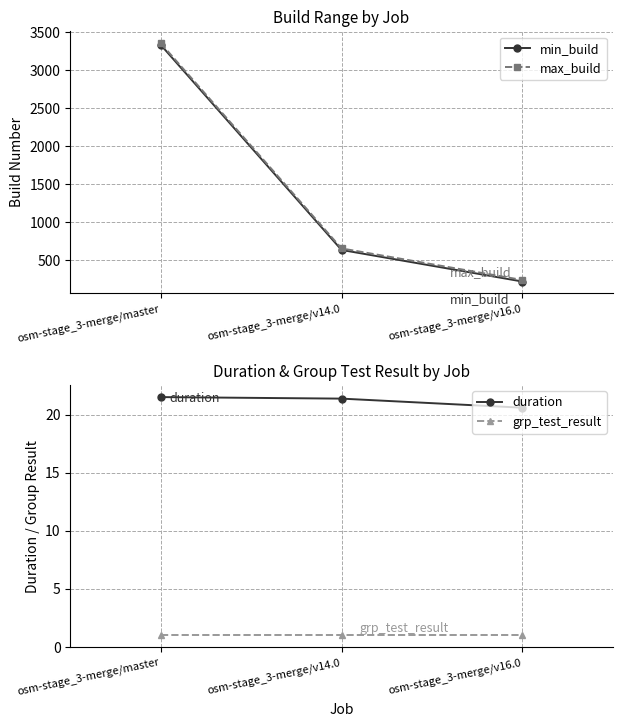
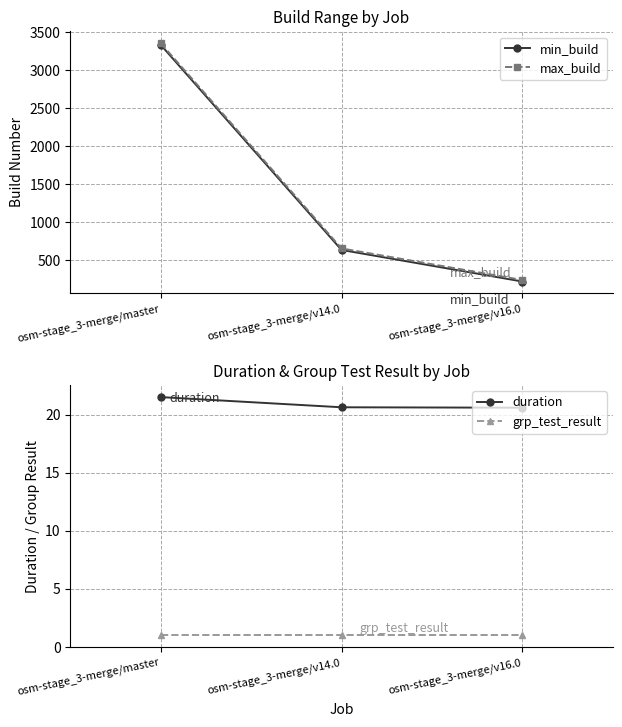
Duration & Group Test Result by Job, duration, osm-stage_3-merge/v14.0: 21.4 -> 20.6
